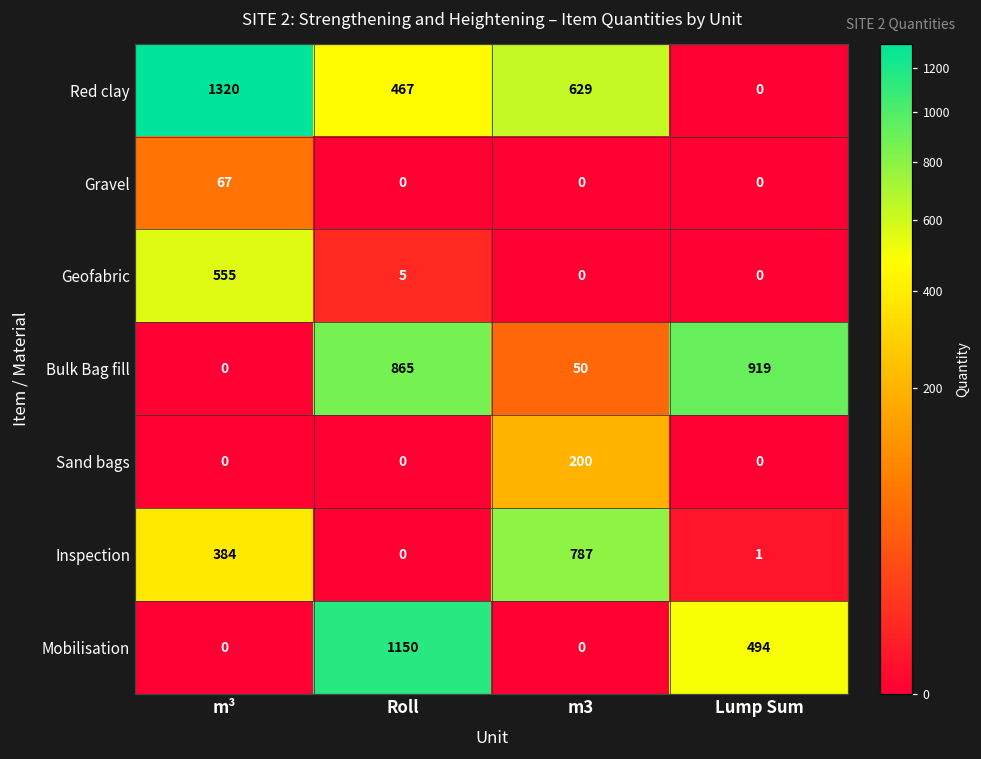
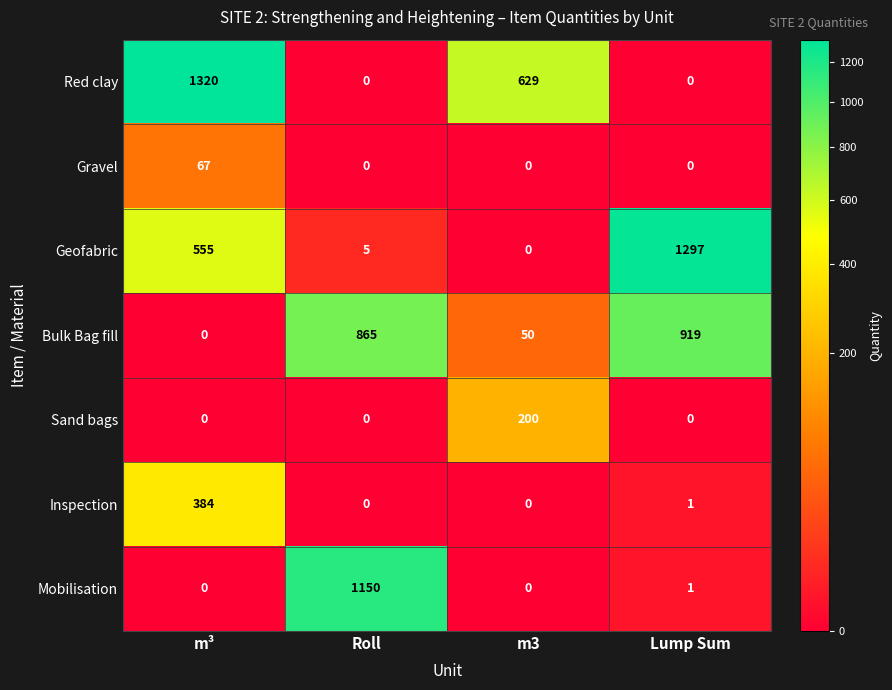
Red clay, Roll: 467 -> 0
Geofabric, Lump Sum: 0 -> 1297
Inspection, m3: 787 -> 0
Mobilisation, Lump Sum: 494 -> 1
